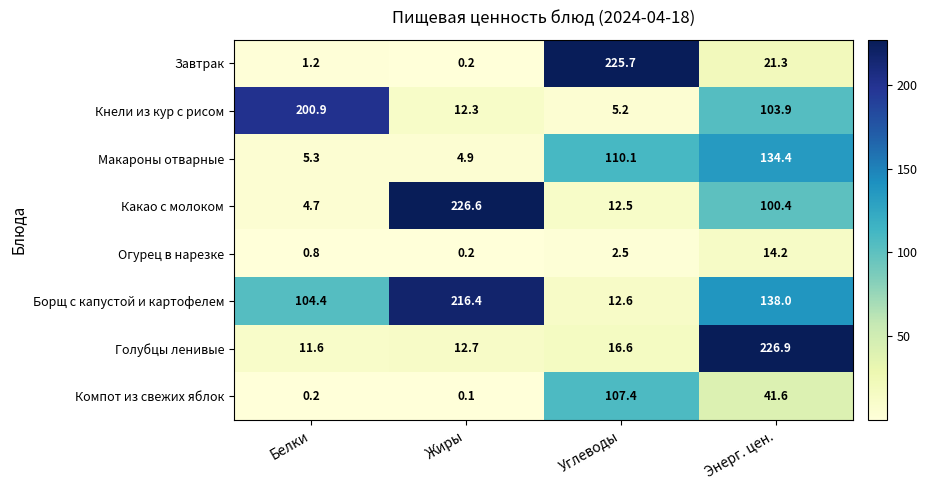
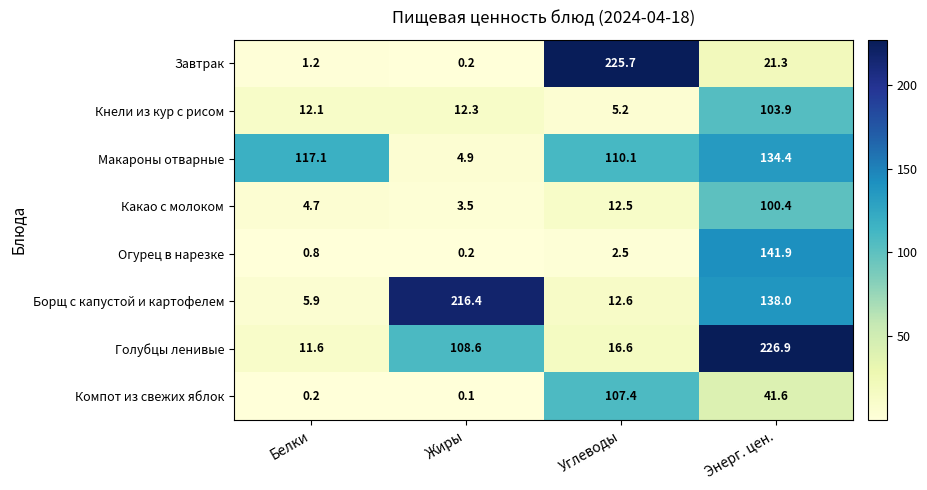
Кнели из кур с рисом, Белки: 200.9 -> 12.1
Макароны отварные, Белки: 5.3 -> 117.1
Какао с молоком, Жиры: 226.6 -> 3.5
Огурец в нарезке, Энерг. цен.: 14.2 -> 141.9
Борщ с капустой и картофелем, Белки: 104.4 -> 5.9
Голубцы ленивые, Жиры: 12.7 -> 108.6
